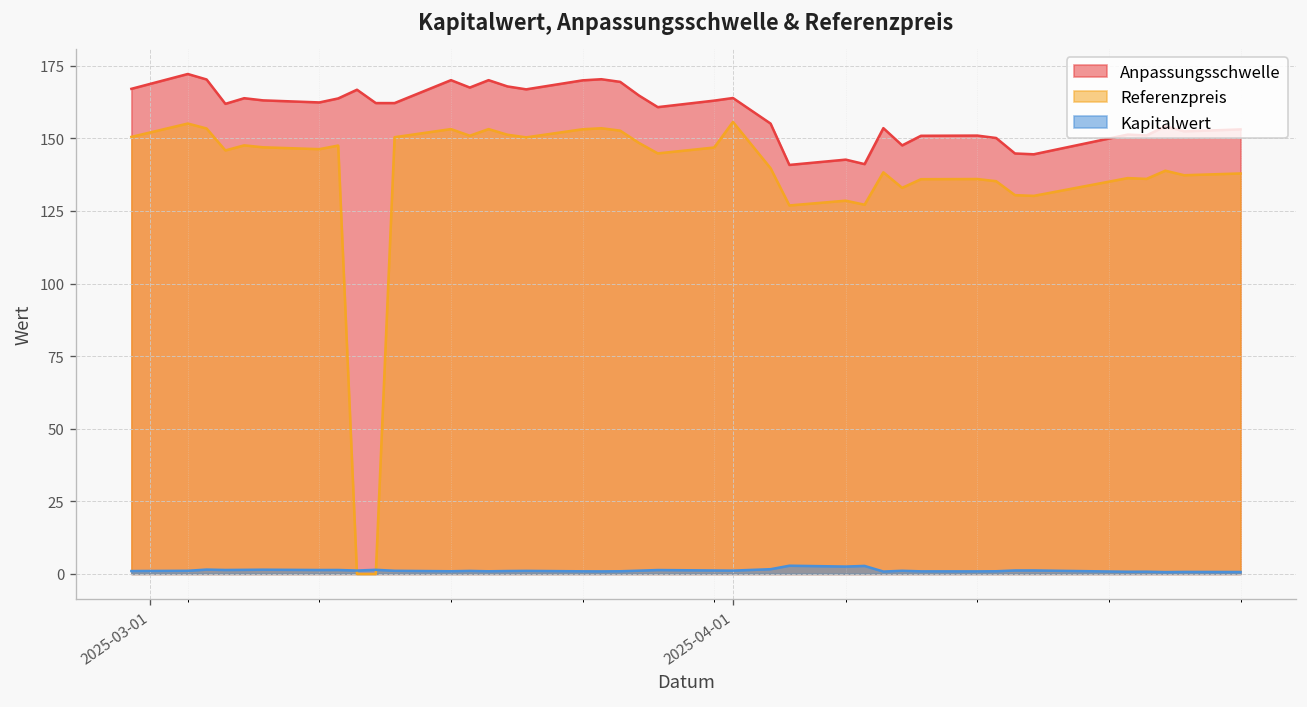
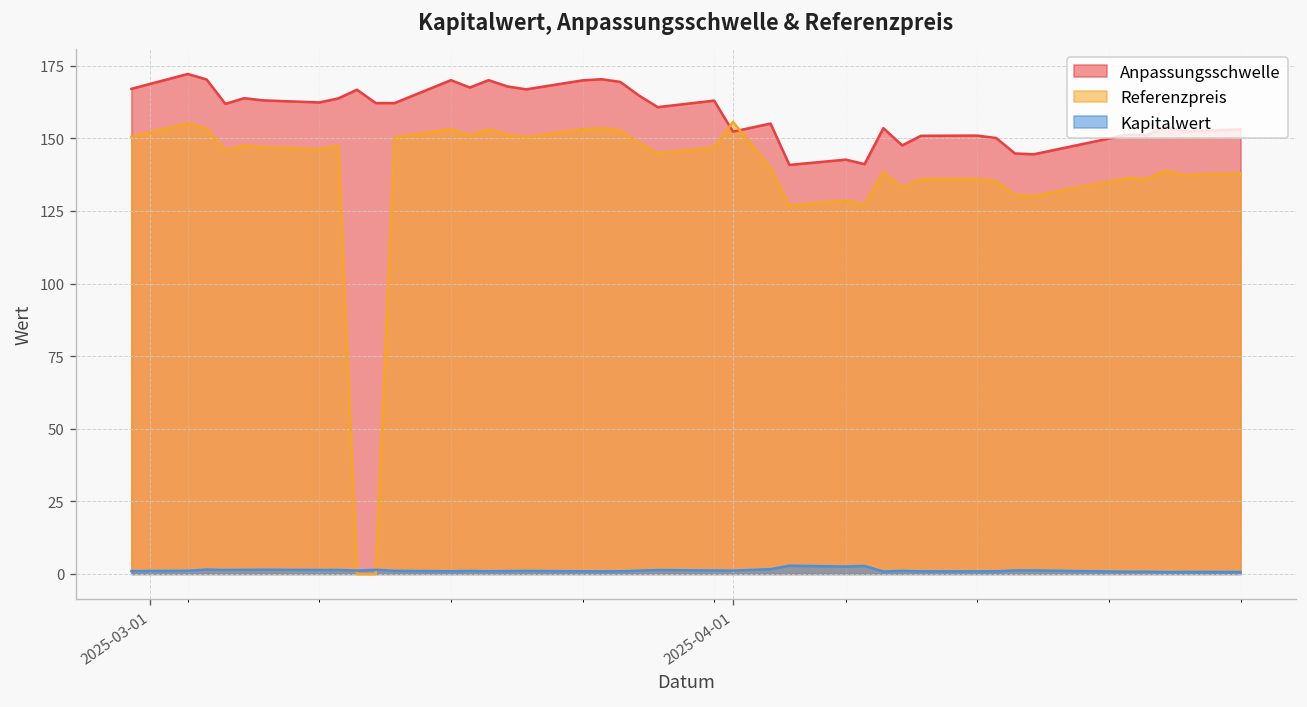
Anpassungsschwelle, 2025-04-01: 164 -> 152
